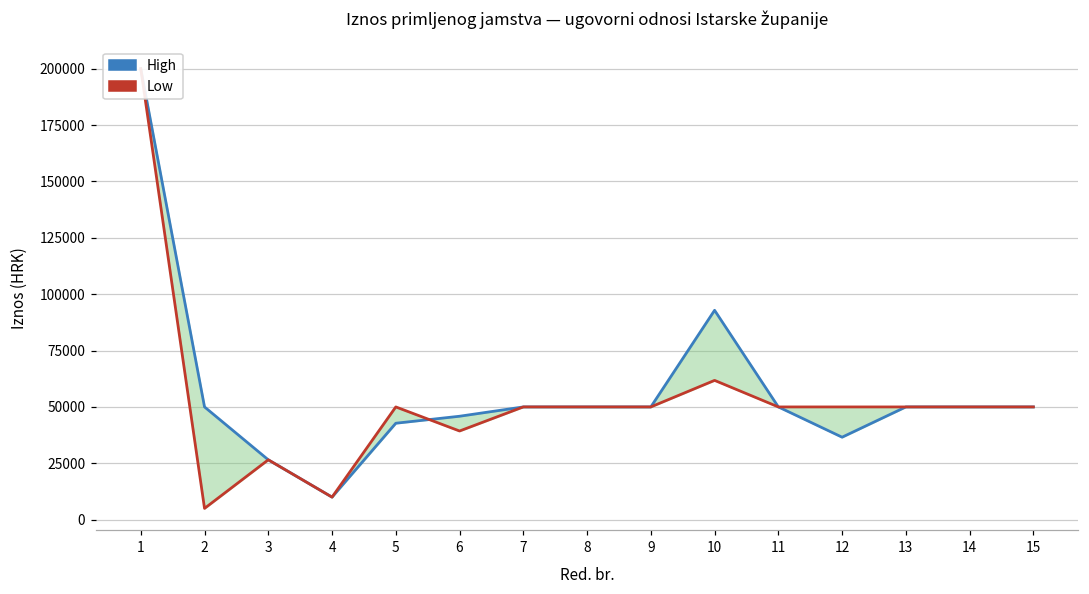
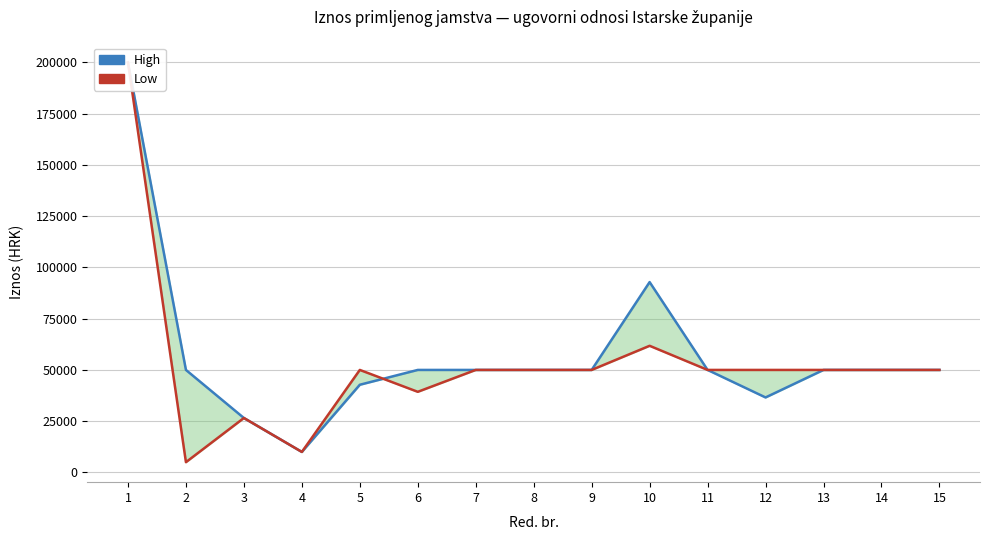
High, 6: 46000 -> 50000
